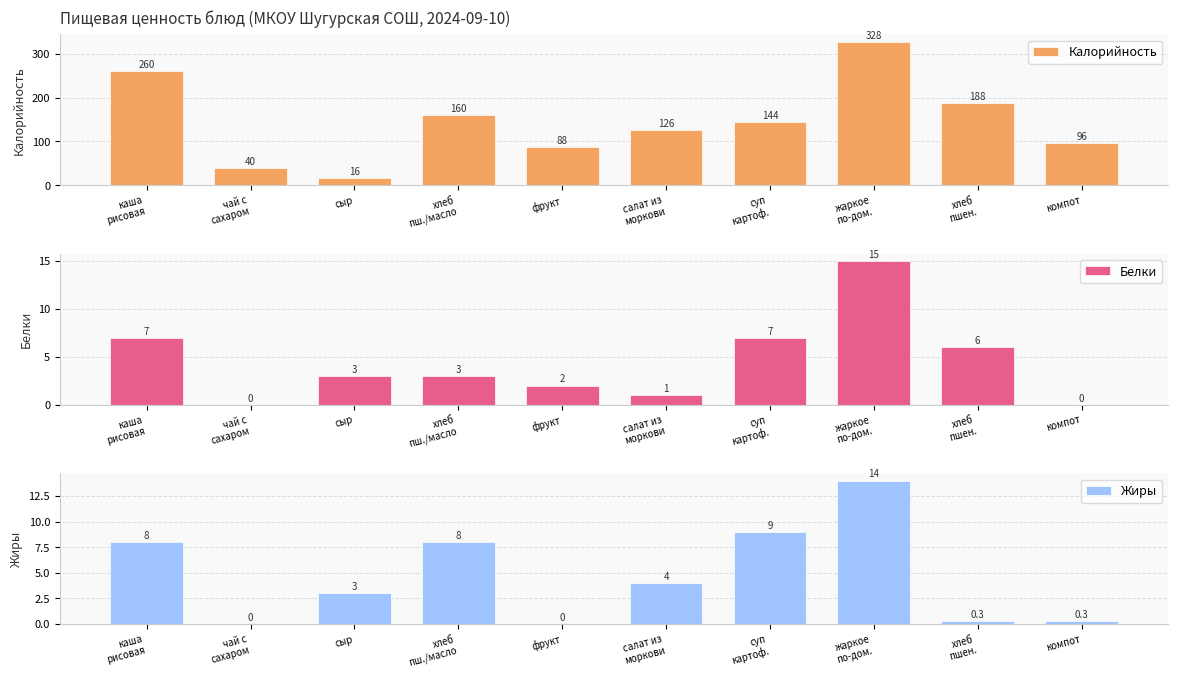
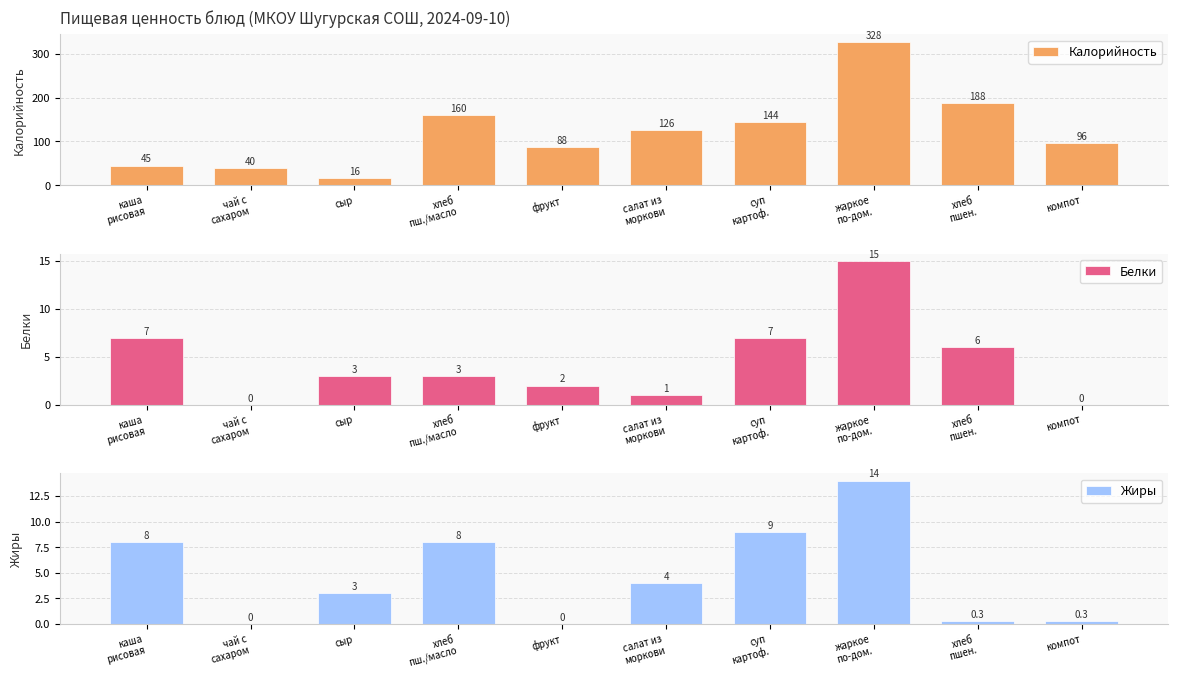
Пищевая ценность блюд (МКОУ Шугурская СОШ, 2024-09-10), каша рисовая: 260 -> 45
